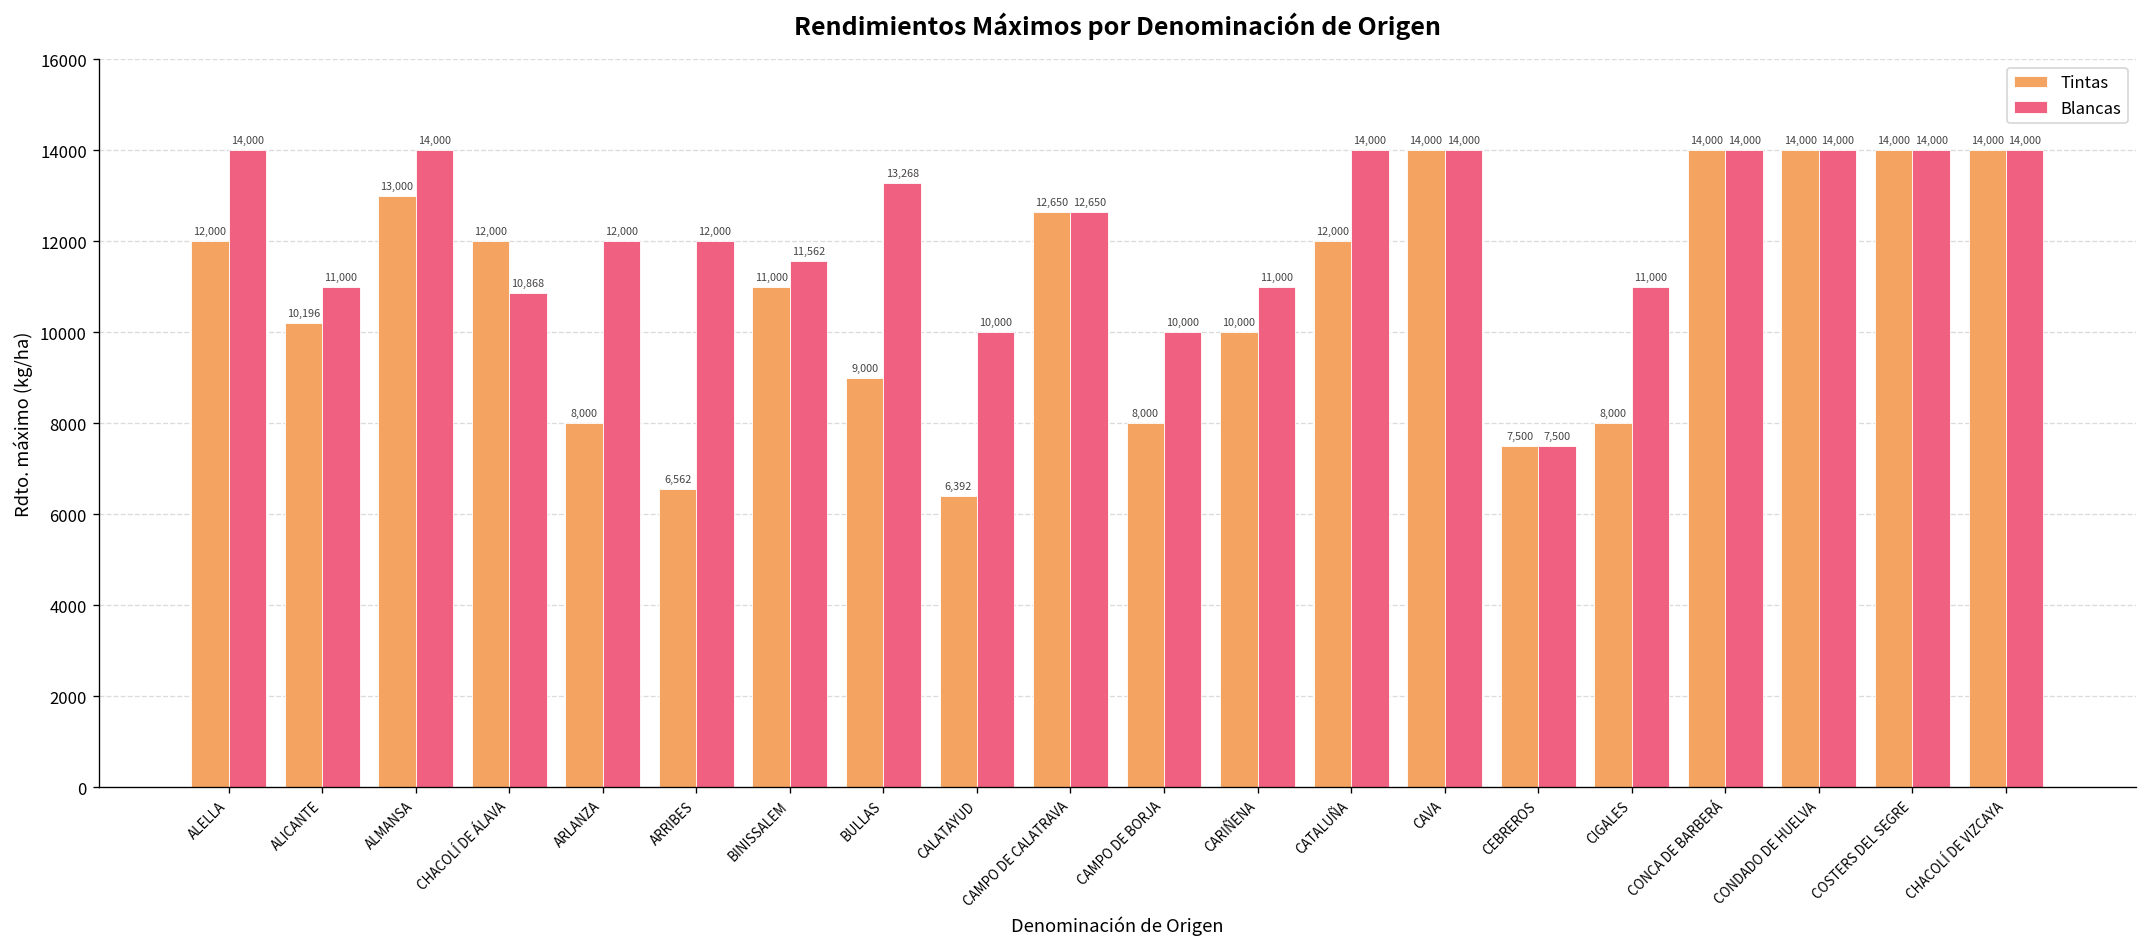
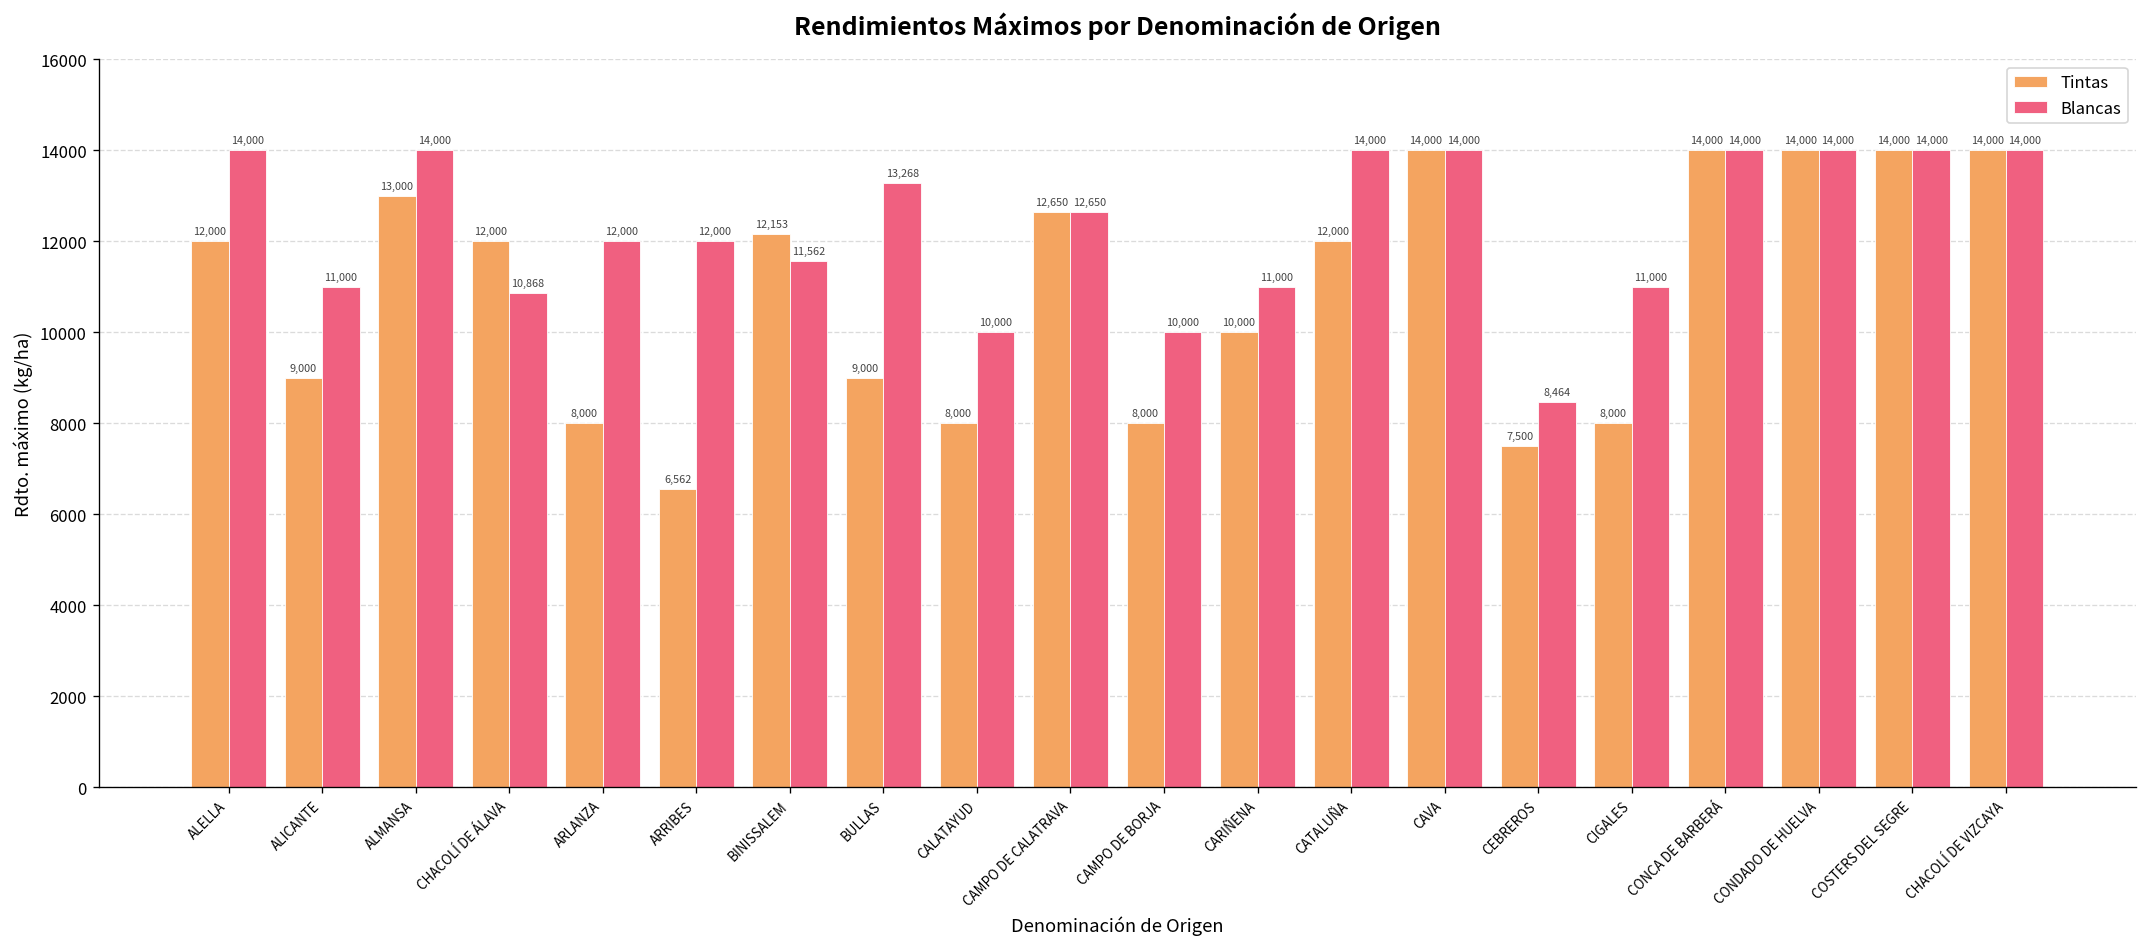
Tintas, ALICANTE: 10,196 -> 9,000
Tintas, BINISSALEM: 11,000 -> 12,153
Tintas, CALATAYUD: 6,392 -> 8,000
Blancas, CEBREROS: 7,500 -> 8,464
